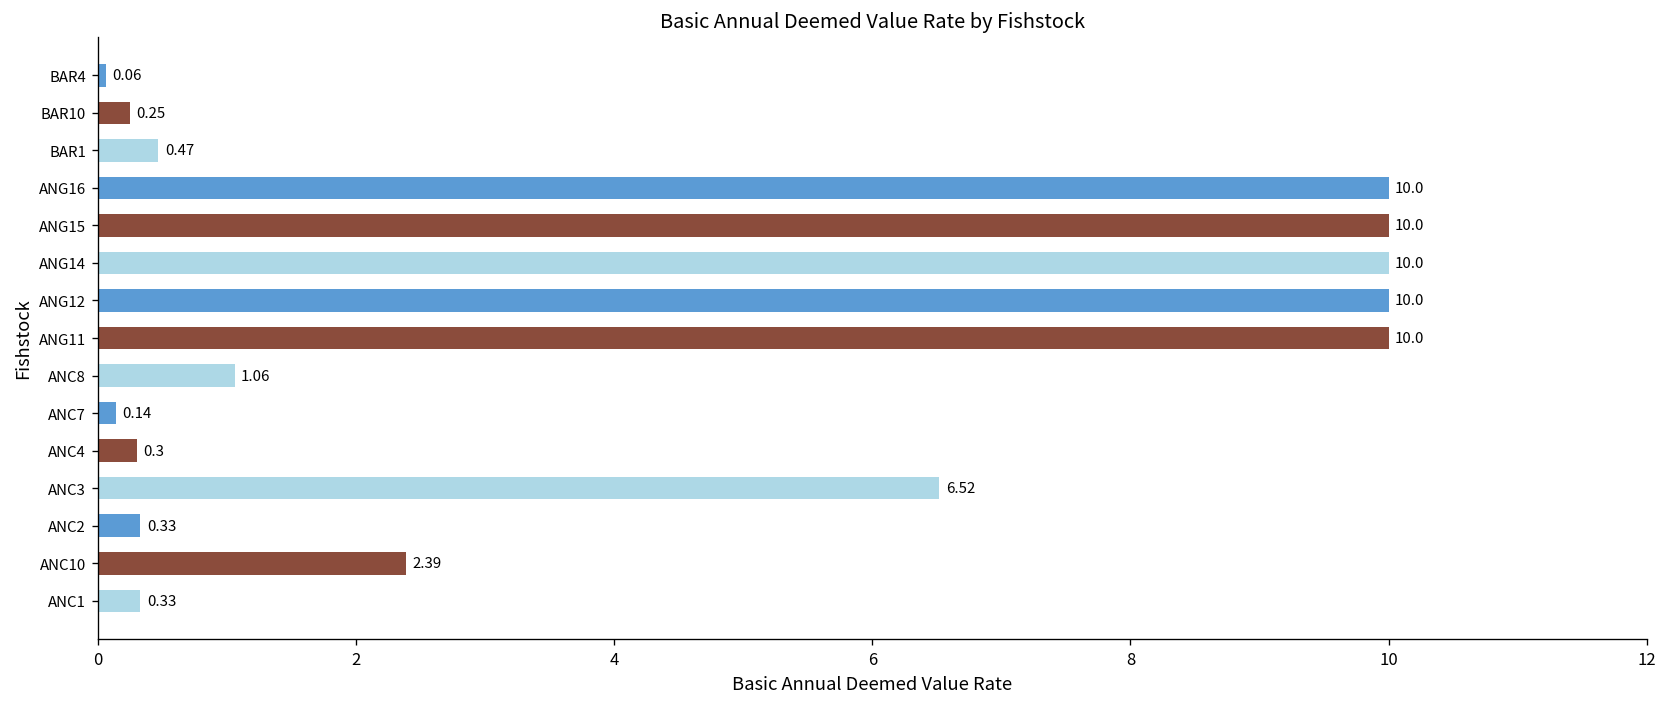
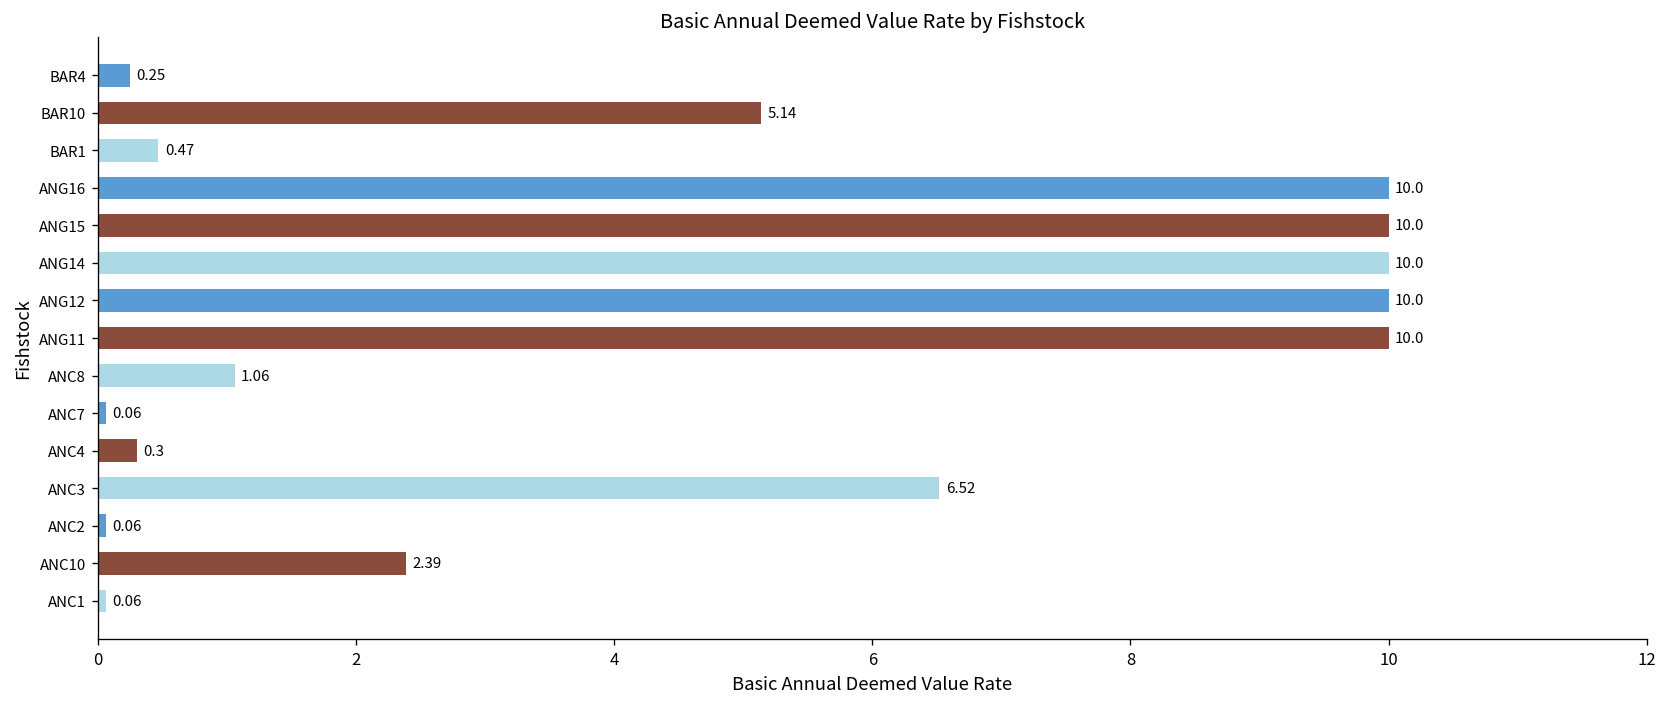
BAR4: 0.06 -> 0.25
BAR10: 0.25 -> 5.14
ANC7: 0.14 -> 0.06
ANC2: 0.33 -> 0.06
ANC1: 0.33 -> 0.06
